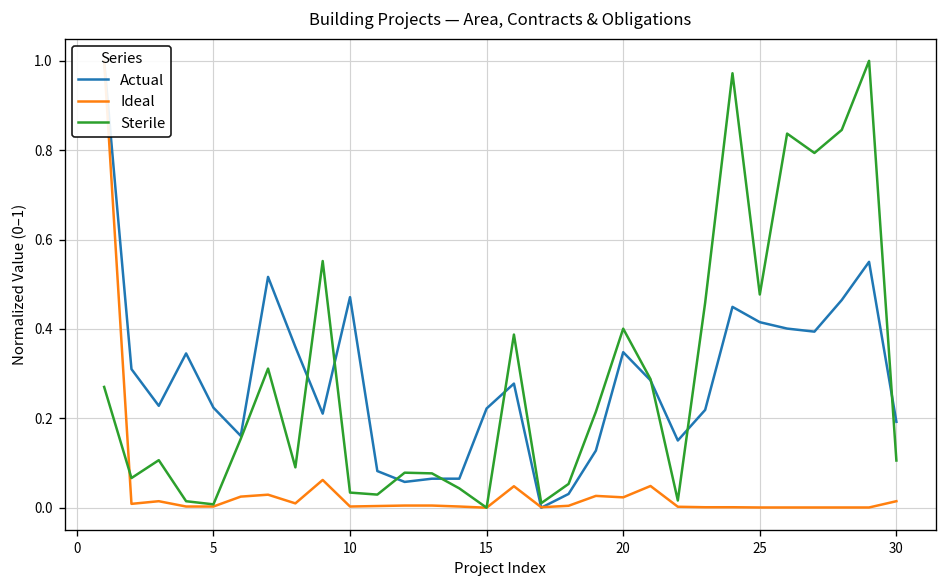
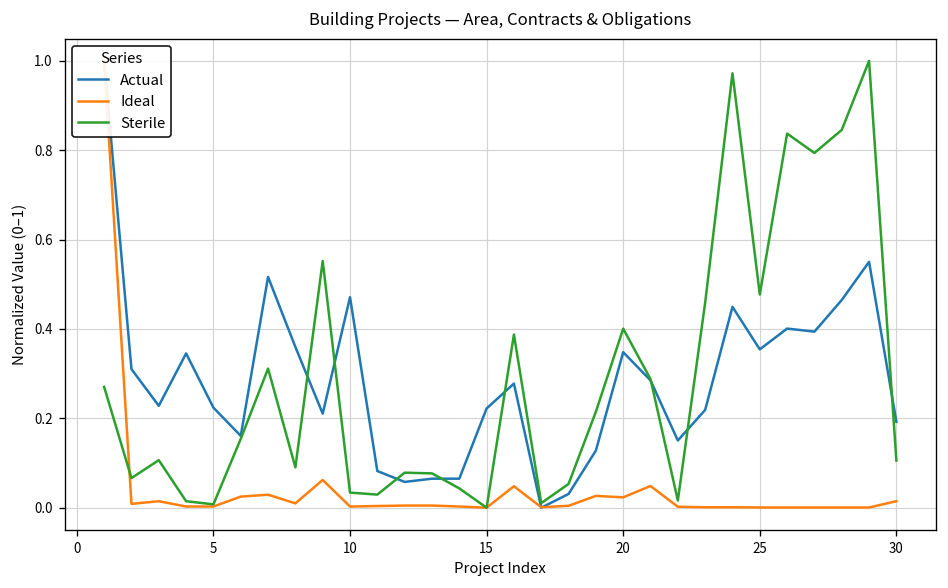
Actual, 25: 0.42 -> 0.35
